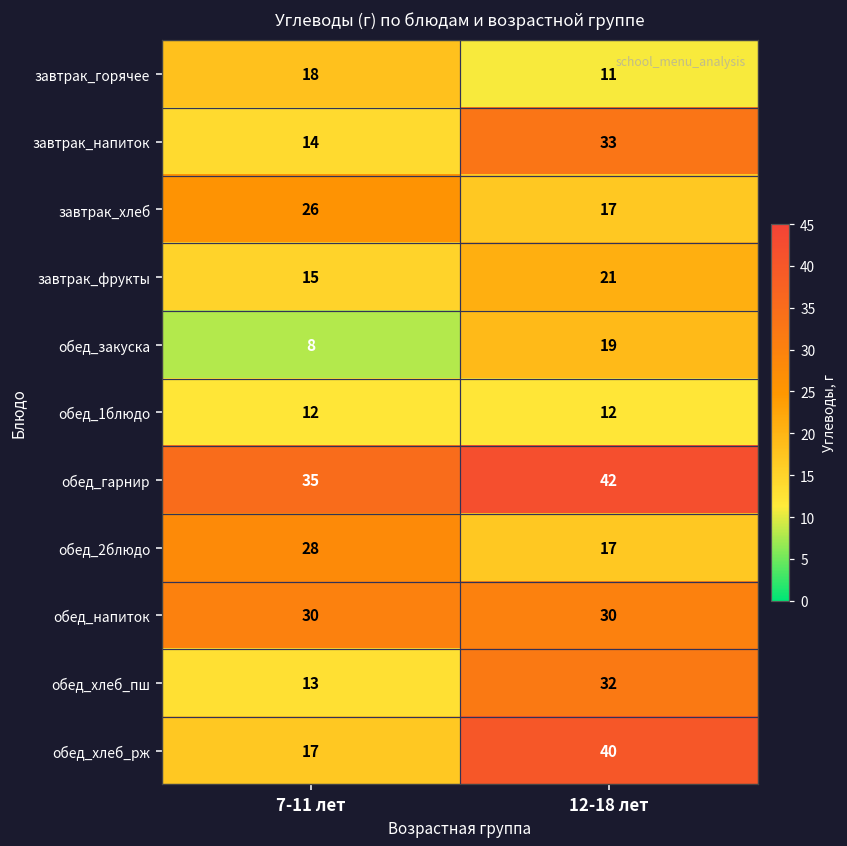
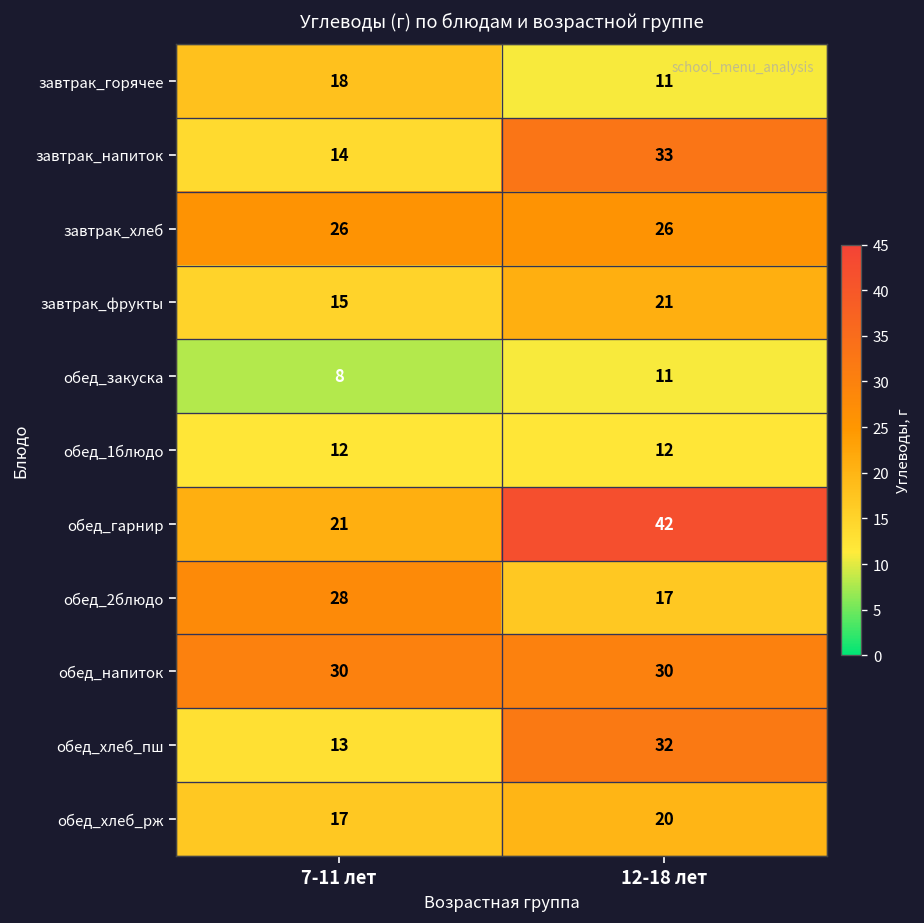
завтрак_хлеб, 12-18 лет: 17 -> 26
обед_закуска, 12-18 лет: 19 -> 11
обед_гарнир, 7-11 лет: 35 -> 21
обед_хлеб_рж, 12-18 лет: 40 -> 20
